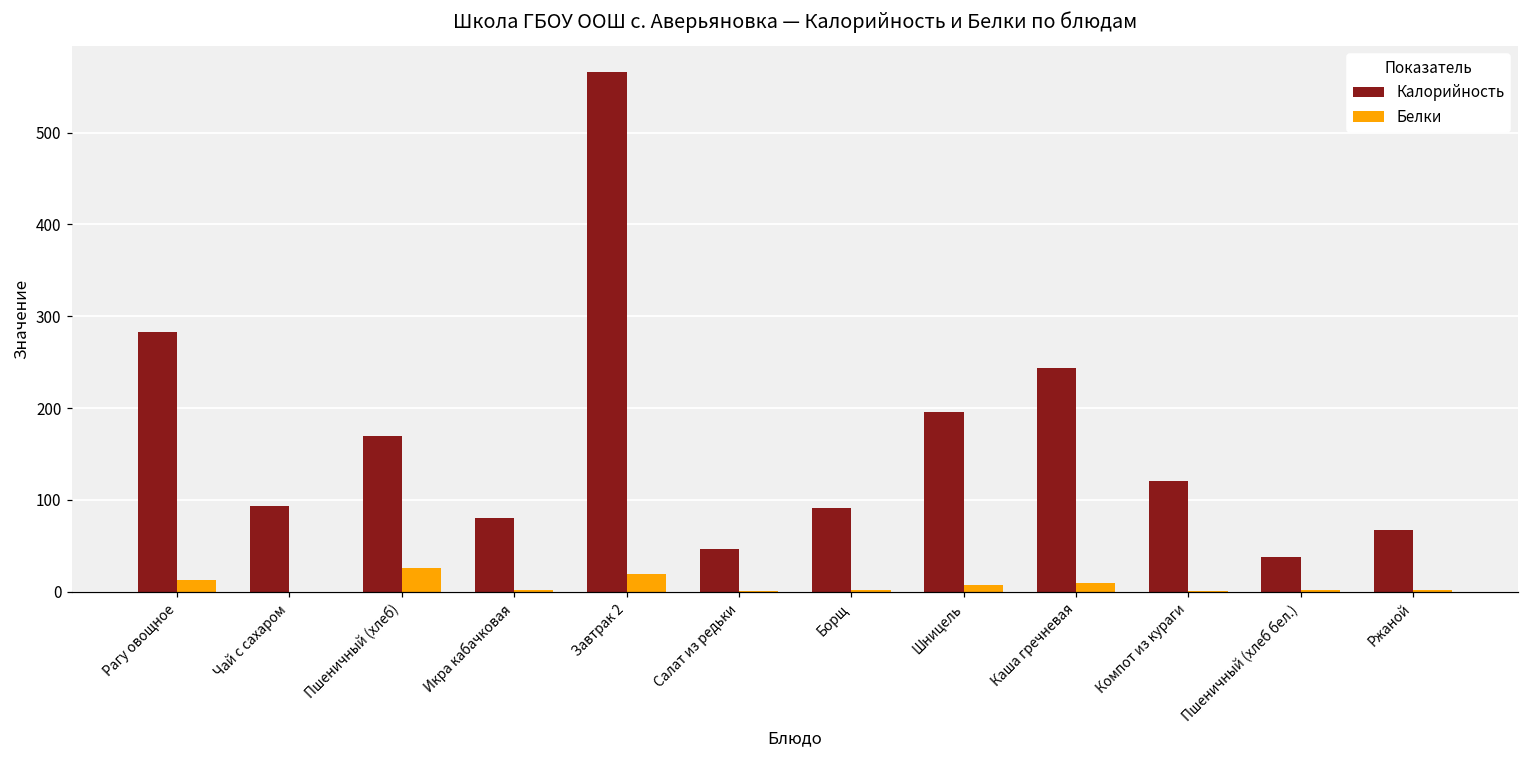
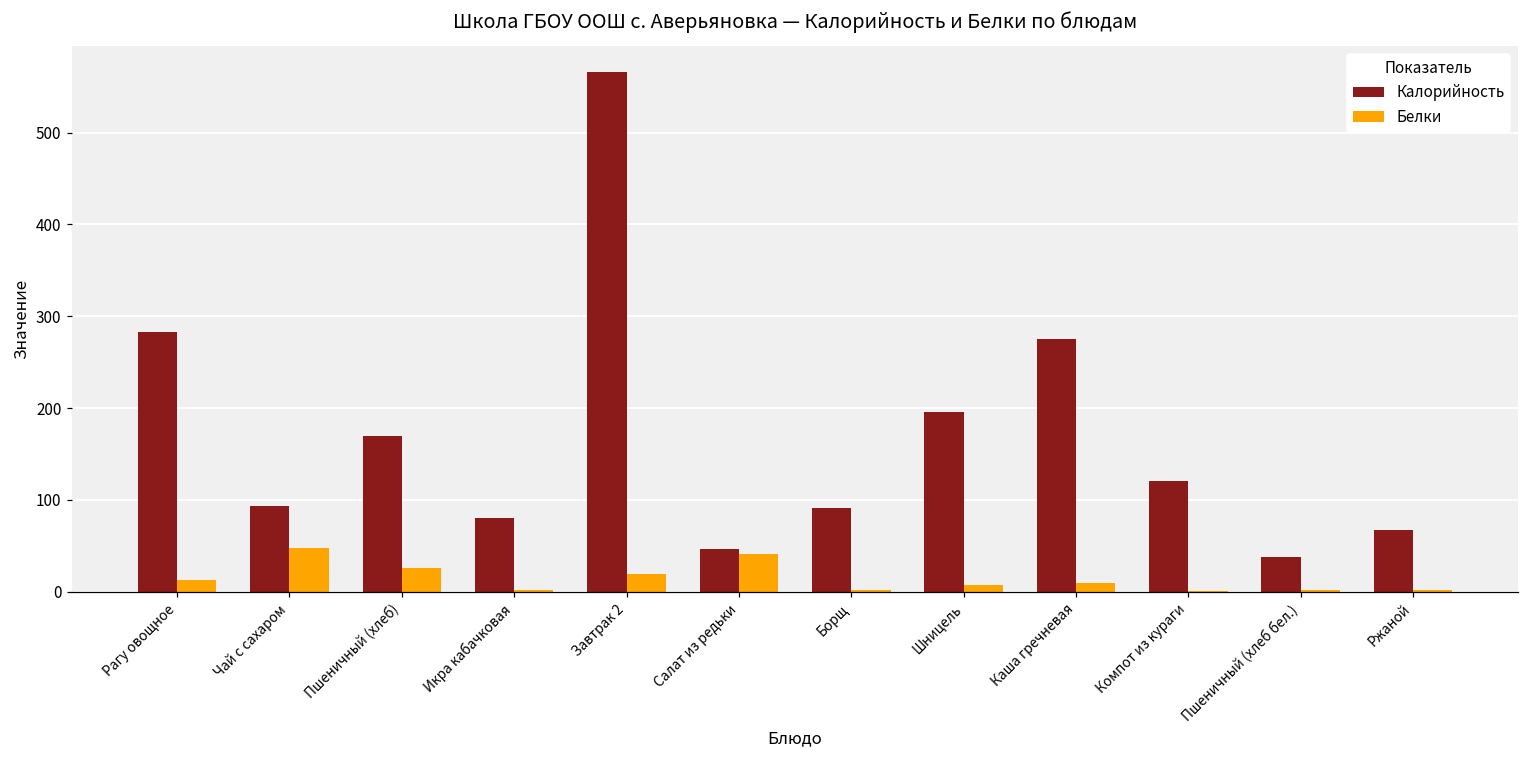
Белки, Чай с сахаром: 0 -> 50
Белки, Салат из редьки: 0 -> 40
Калорийность, Каша гречневая: 240 -> 280
